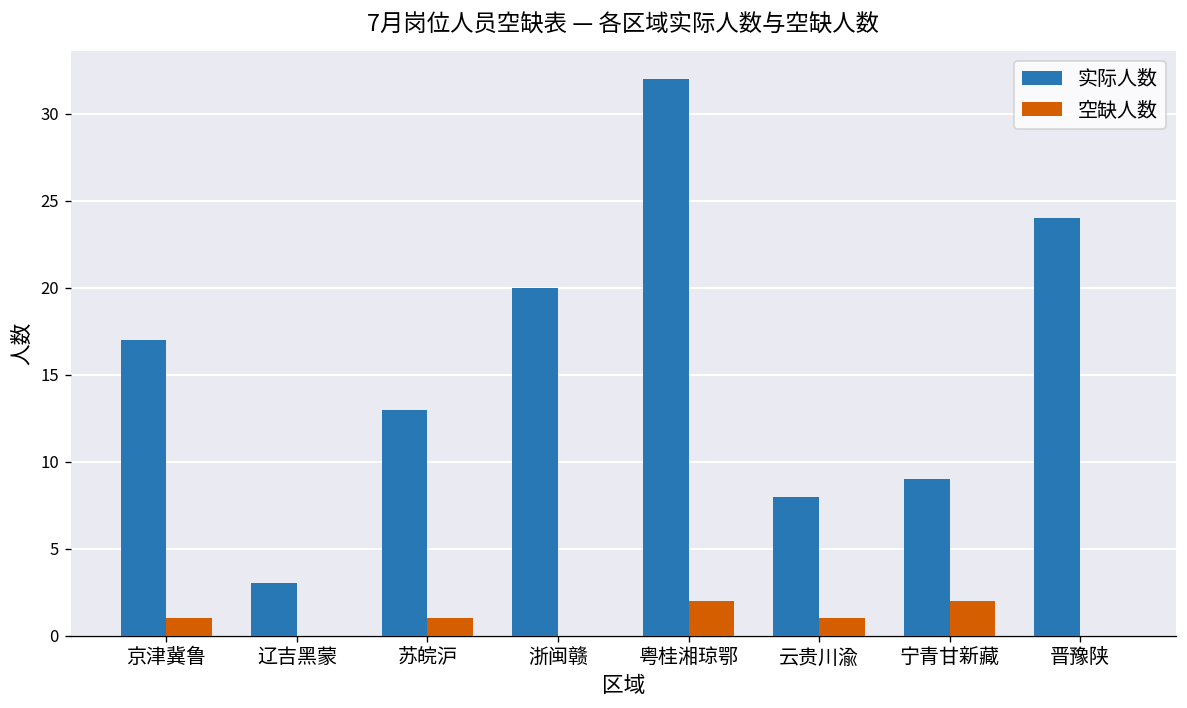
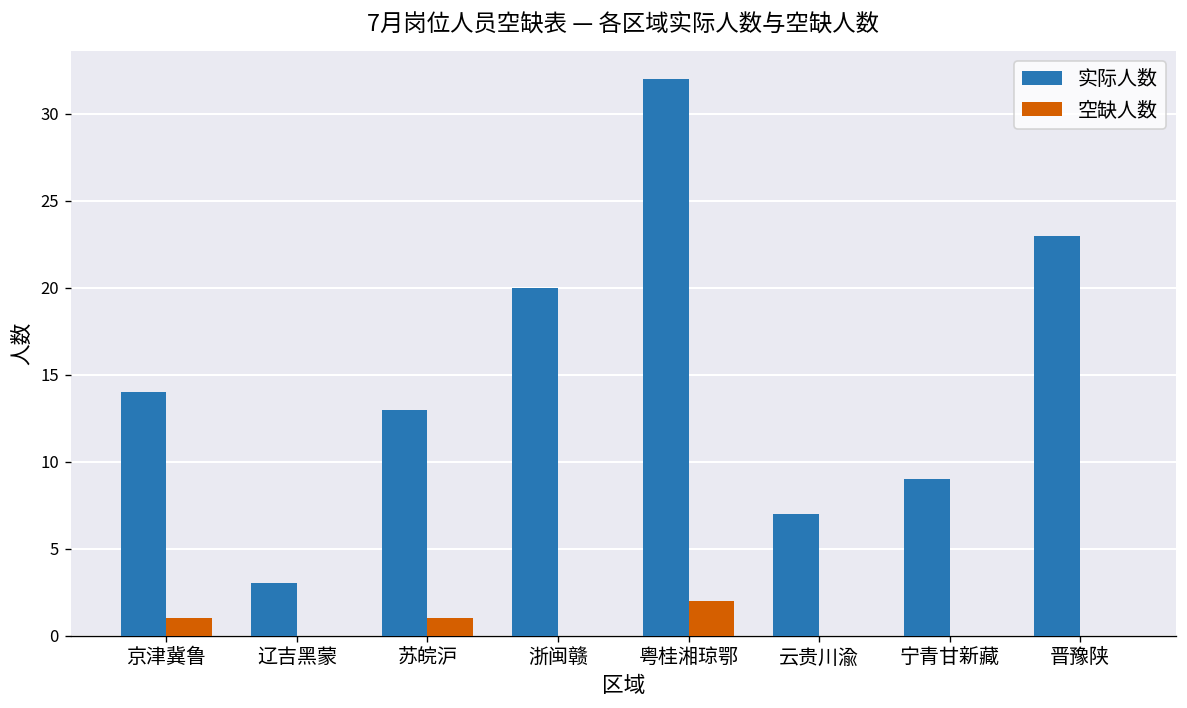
实际人数, 京津冀鲁: 17 -> 14
实际人数, 云贵川渝: 8 -> 7
空缺人数, 云贵川渝: 1 -> 0
空缺人数, 宁青甘新藏: 2 -> 0
实际人数, 晋豫陕: 24 -> 23
